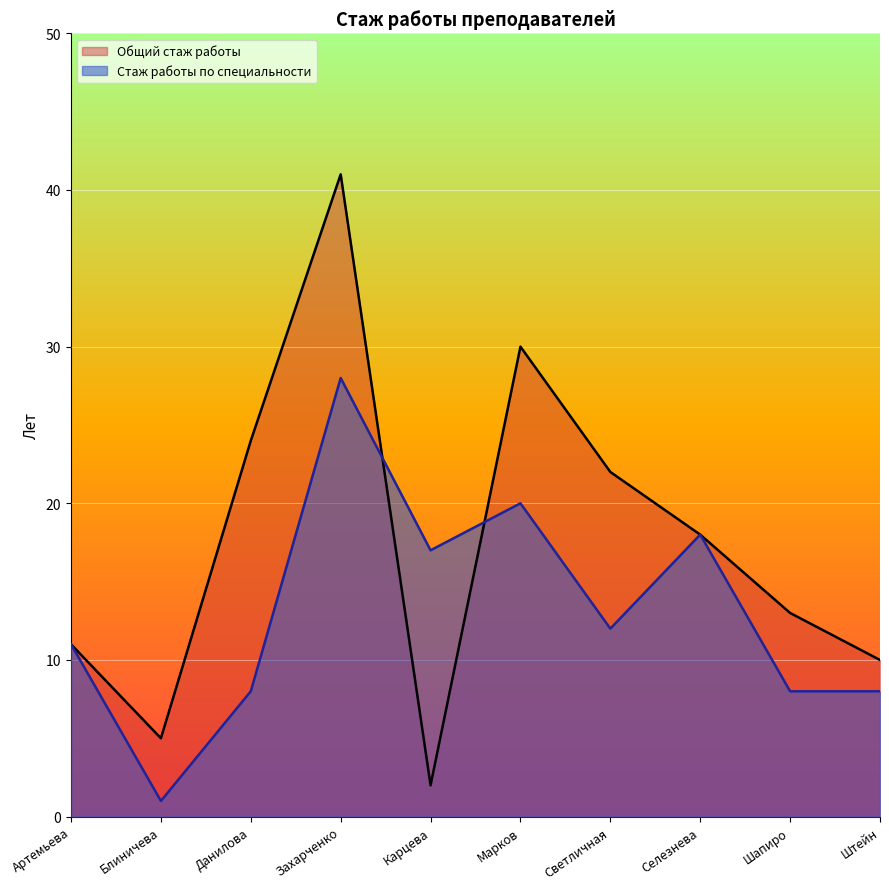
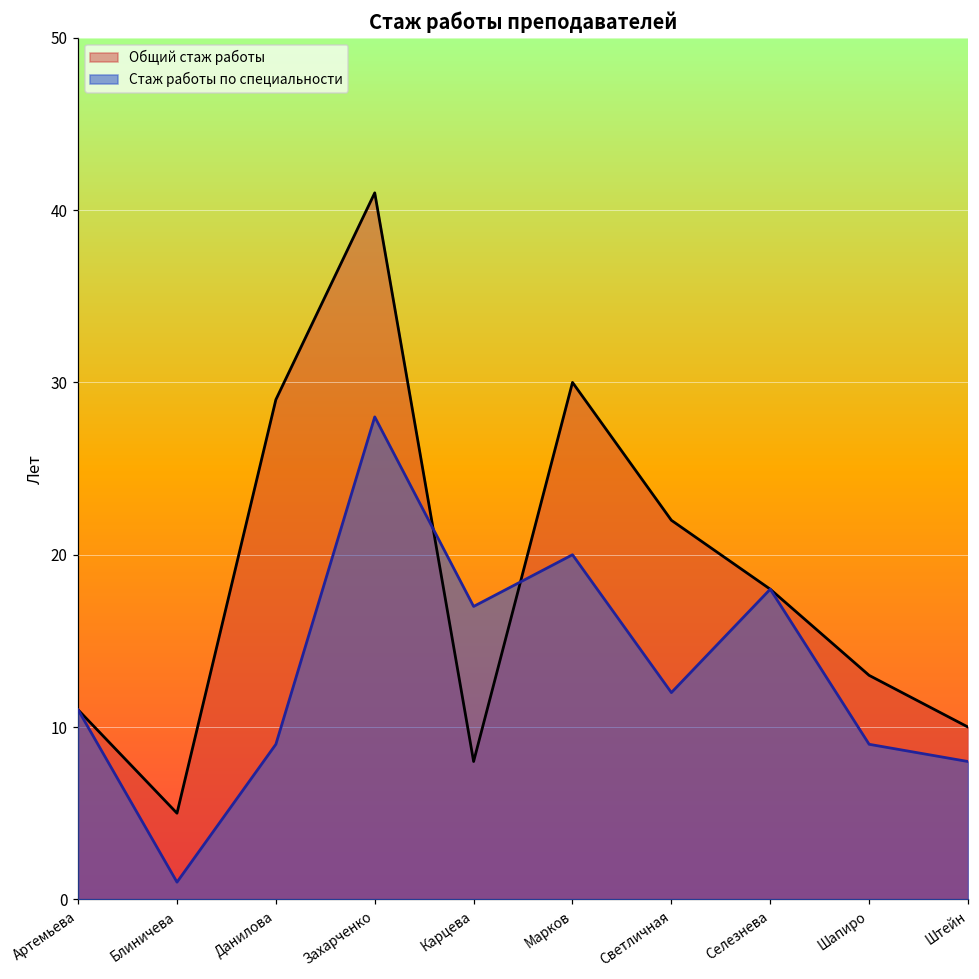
Общий стаж работы, Данилова: 24 -> 29
Стаж работы по специальности, Данилова: 8 -> 9
Общий стаж работы, Карцева: 2 -> 8
Стаж работы по специальности, Шапиро: 8 -> 9
